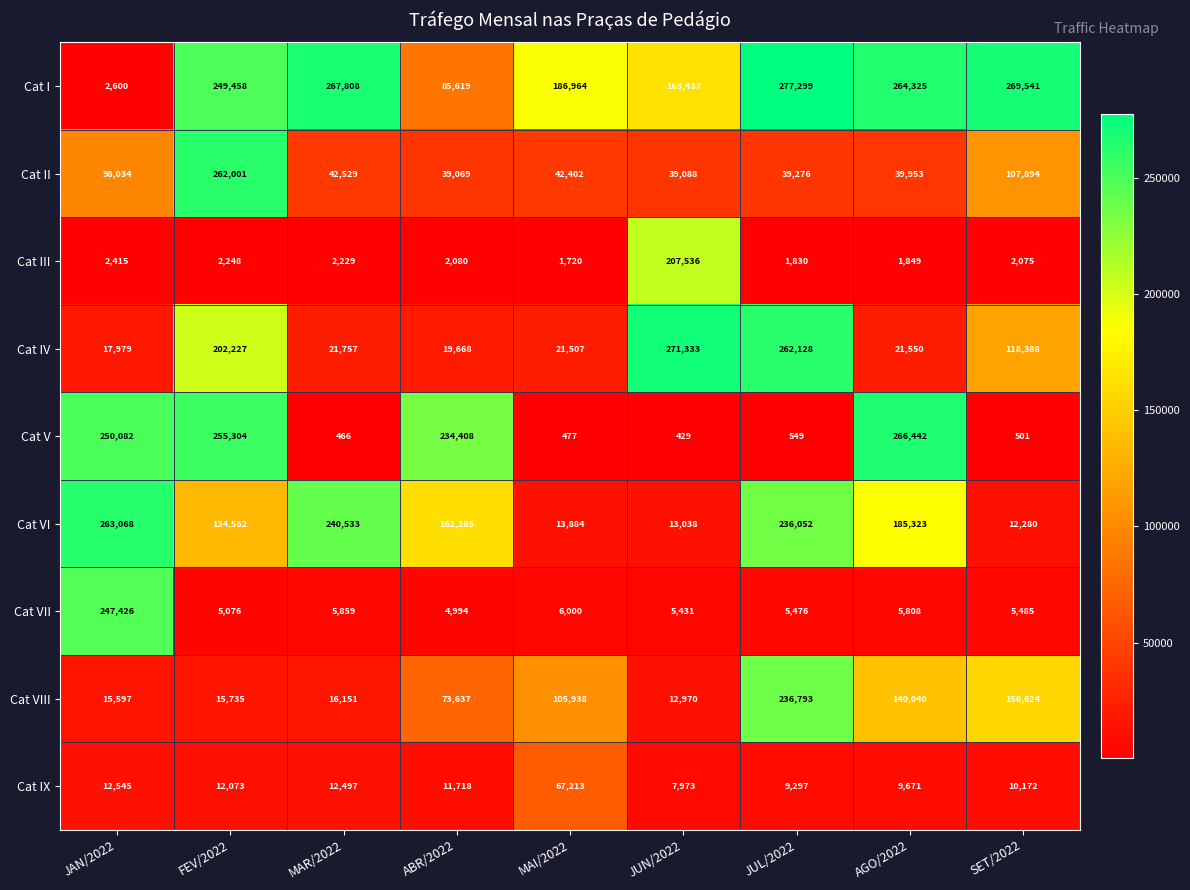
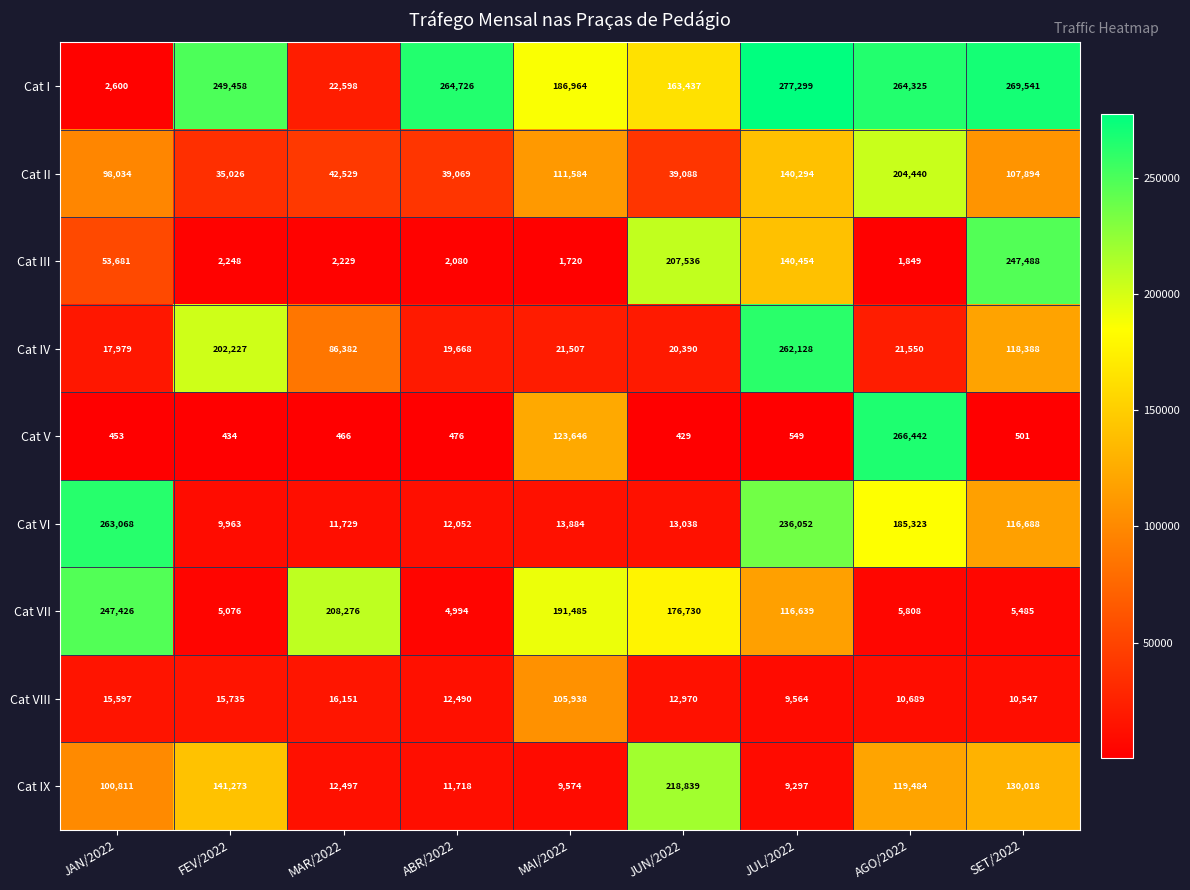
Cat I, MAR/2022: 267,808 -> 22,598
Cat I, ABR/2022: 85,619 -> 264,726
Cat II, FEV/2022: 262,001 -> 35,026
Cat II, MAI/2022: 42,402 -> 111,584
Cat II, JUL/2022: 39,276 -> 140,294
Cat II, AGO/2022: 39,953 -> 204,440
Cat III, JAN/2022: 2,415 -> 53,681
Cat III, JUL/2022: 1,830 -> 140,454
Cat III, SET/2022: 2,075 -> 247,488
Cat IV, MAR/2022: 21,757 -> 86,382
Cat IV, JUN/2022: 271,333 -> 20,390
Cat V, JAN/2022: 250,082 -> 453
Cat V, FEV/2022: 255,304 -> 434
Cat V, ABR/2022: 234,408 -> 476
Cat V, MAI/2022: 477 -> 123,646
Cat VI, FEV/2022: 134,562 -> 9,963
Cat VI, MAR/2022: 240,533 -> 11,729
Cat VI, ABR/2022: 162,285 -> 12,052
Cat VI, SET/2022: 12,280 -> 116,688
Cat VII, MAR/2022: 5,859 -> 208,276
Cat VII, MAI/2022: 6,000 -> 191,485
Cat VII, JUN/2022: 5,431 -> 176,730
Cat VII, JUL/2022: 5,476 -> 116,639
Cat VIII, ABR/2022: 73,637 -> 12,490
Cat VIII, JUL/2022: 236,793 -> 9,564
Cat VIII, AGO/2022: 140,040 -> 10,689
Cat VIII, SET/2022: 156,624 -> 10,547
Cat IX, JAN/2022: 12,545 -> 100,811
Cat IX, FEV/2022: 12,073 -> 141,273
Cat IX, MAI/2022: 67,213 -> 9,574
Cat IX, JUN/2022: 7,973 -> 218,839
Cat IX, AGO/2022: 9,671 -> 119,484
Cat IX, SET/2022: 10,172 -> 130,018
